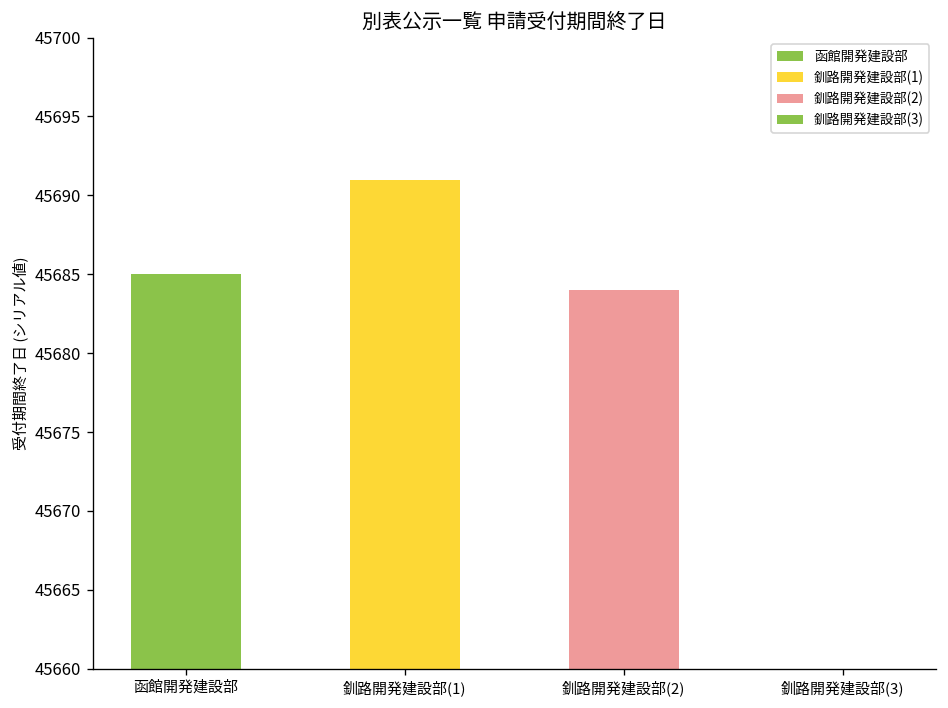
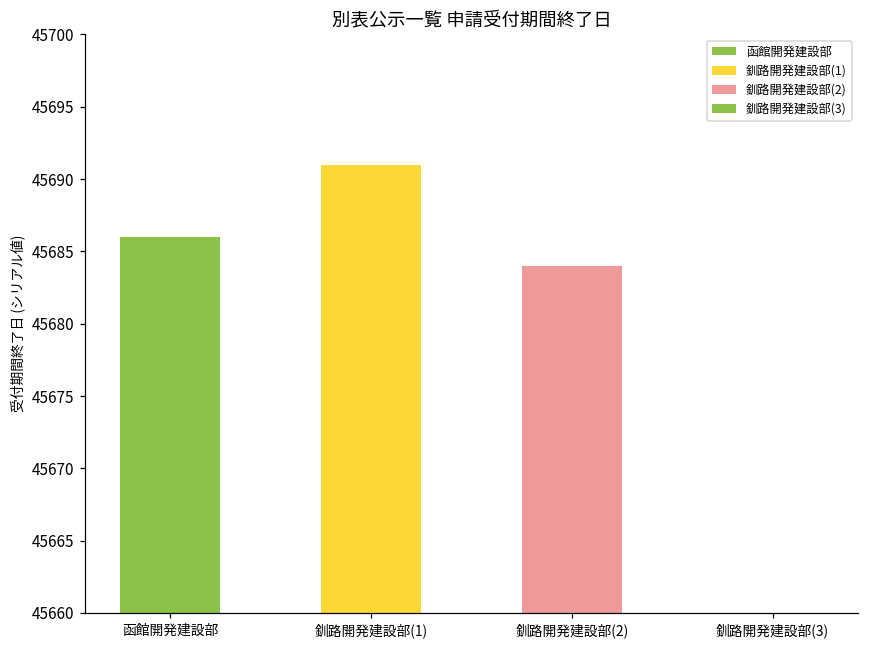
函館開発建設部: 45685 -> 45686
